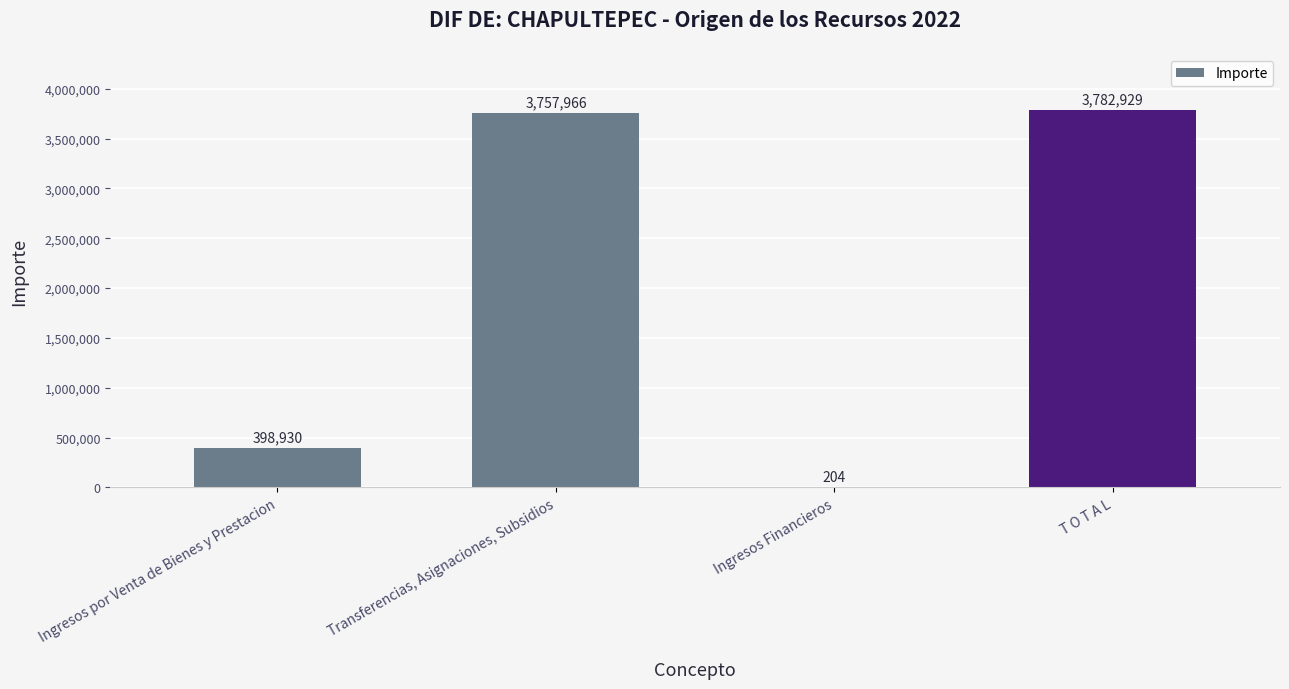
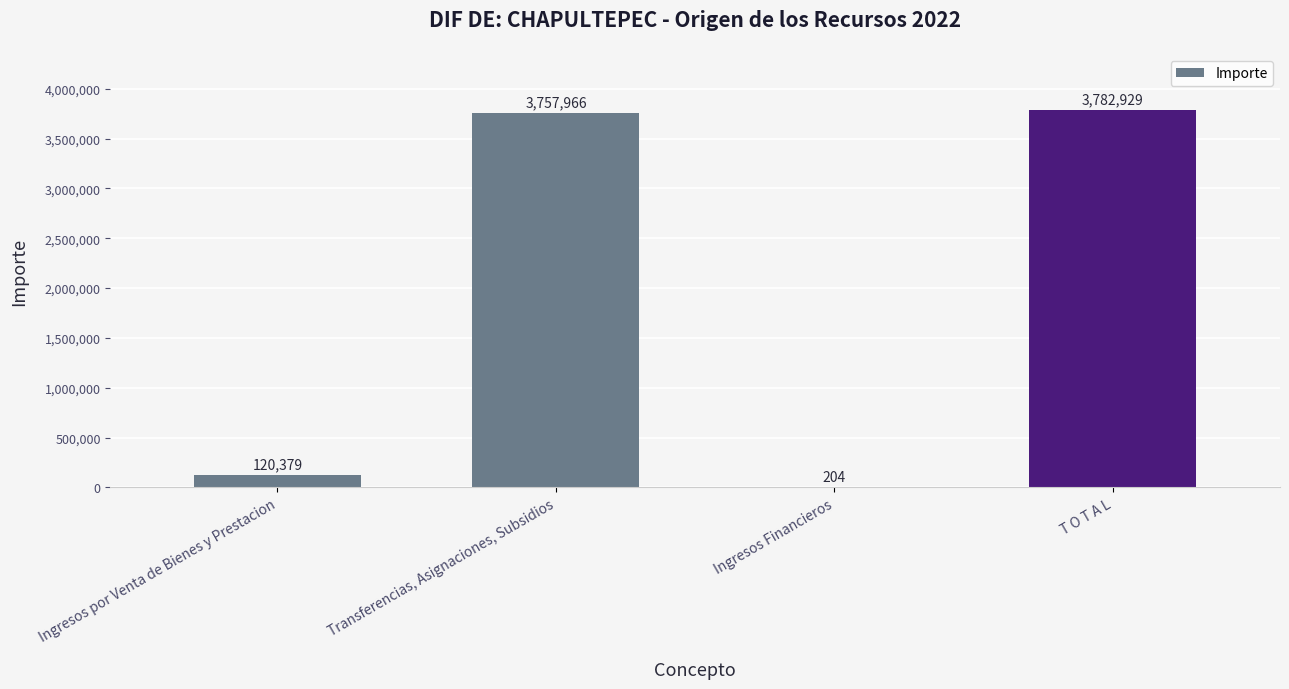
Ingresos por Venta de Bienes y Prestacion: 398,930 -> 120,379
